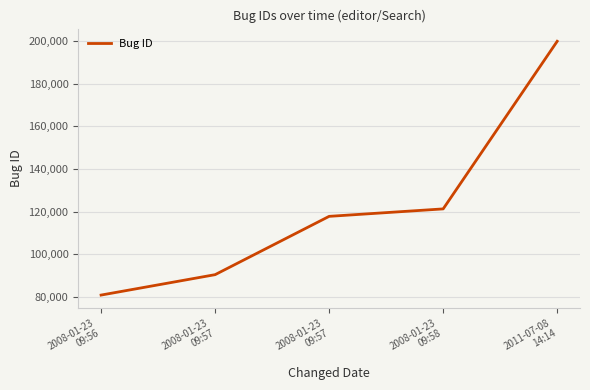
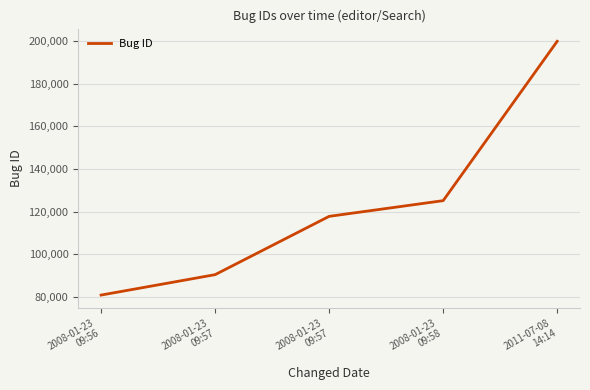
2008-01-23 09:58: 121,000 -> 125,000
